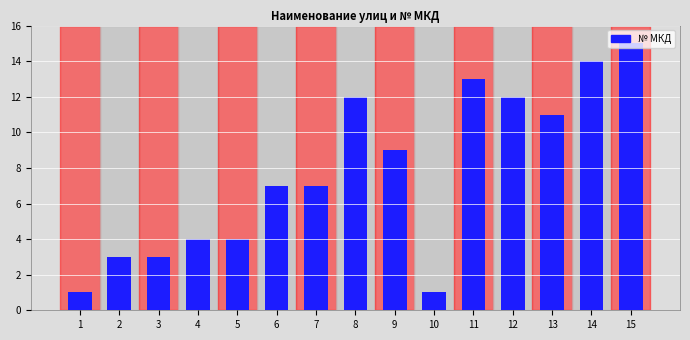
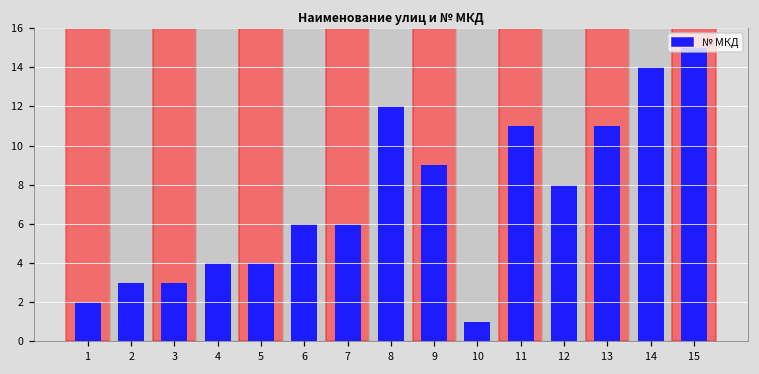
1: 1 -> 2
6: 7 -> 6
7: 7 -> 6
11: 13 -> 11
12: 12 -> 8
